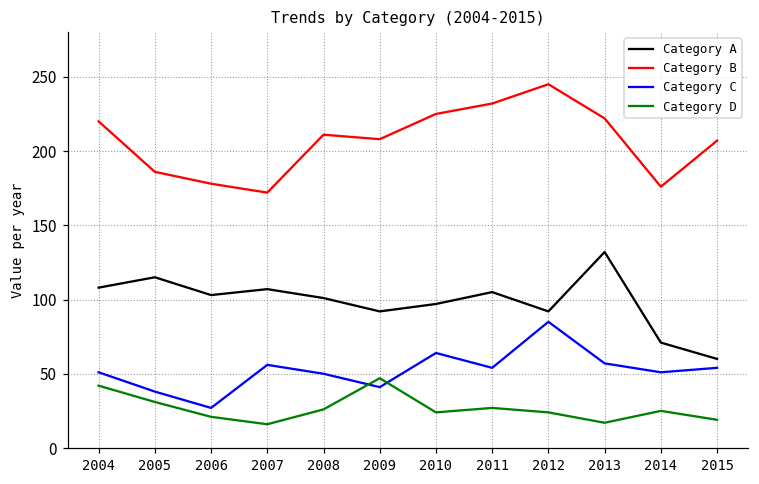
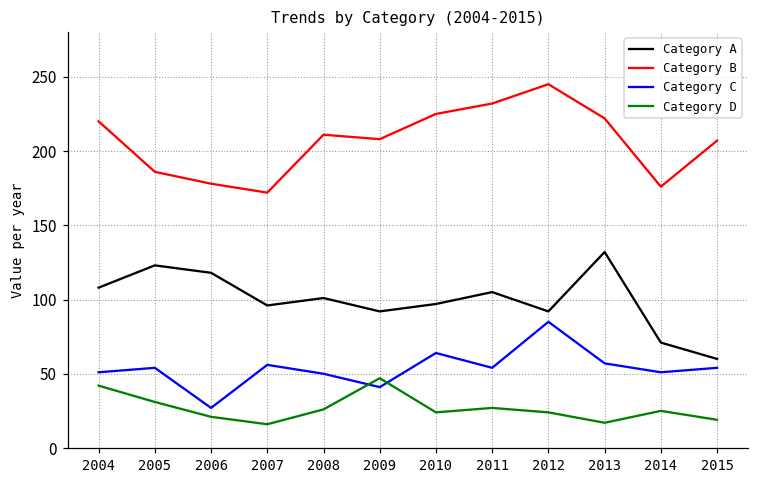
Category A, 2005: 115 -> 123
Category C, 2005: 38 -> 54
Category A, 2006: 103 -> 118
Category A, 2007: 107 -> 96
